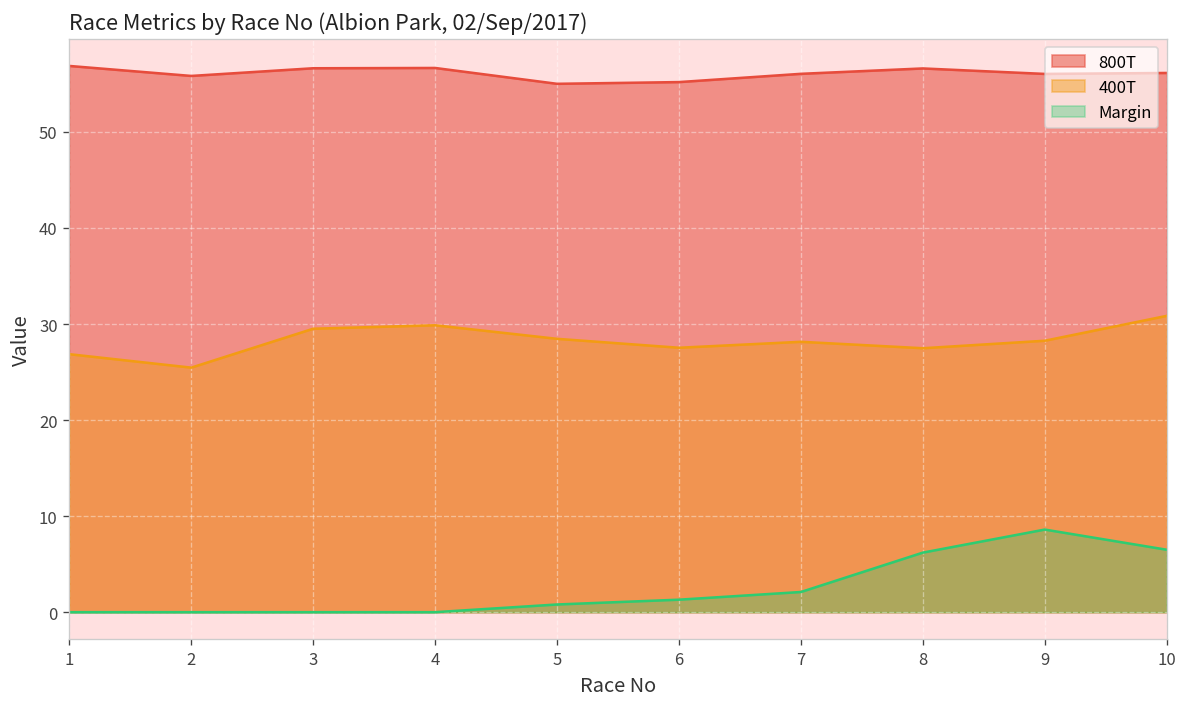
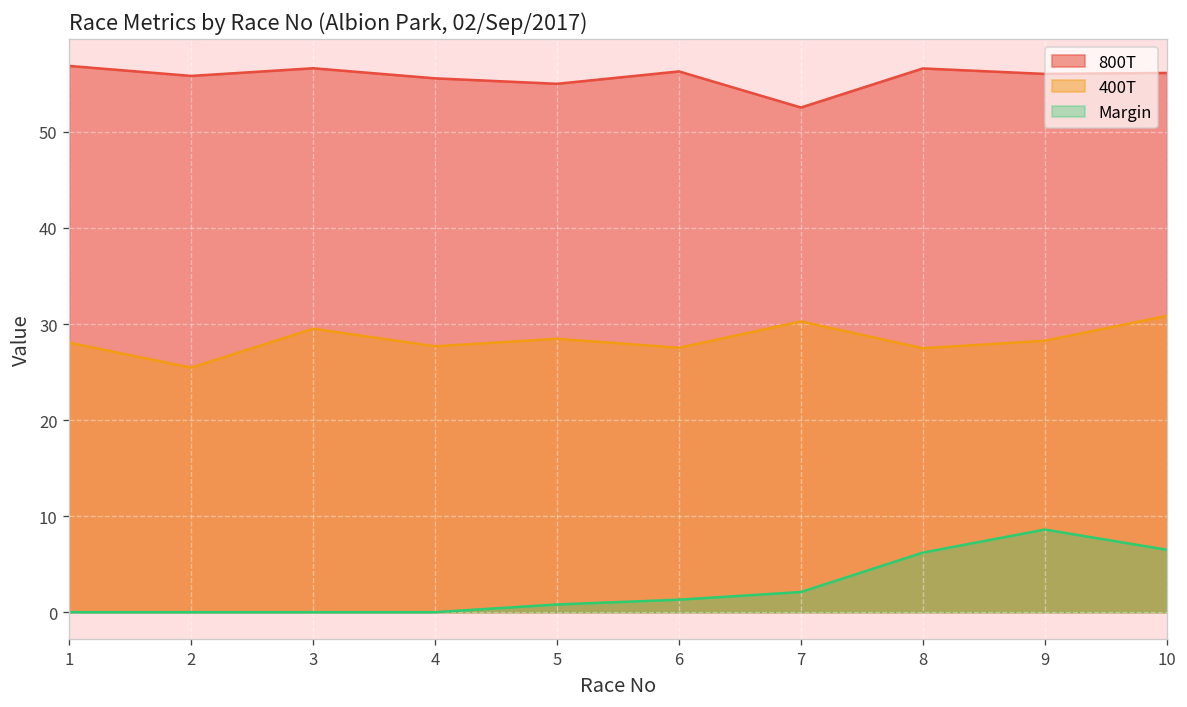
400T, 1: 27 -> 28
800T, 4: 57 -> 56
400T, 4: 30 -> 28
800T, 6: 55 -> 56
800T, 7: 56 -> 53
400T, 7: 28 -> 30
